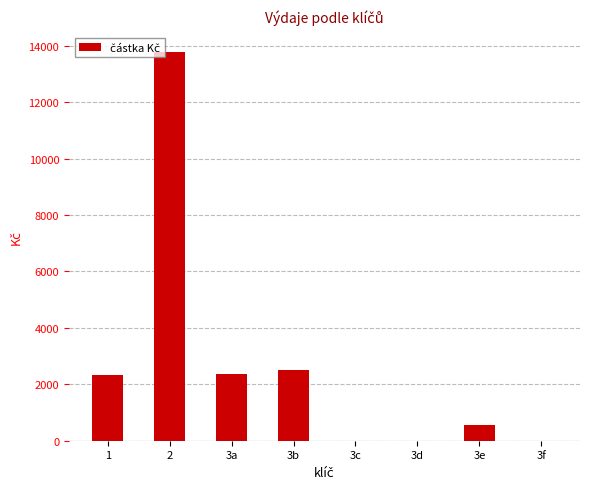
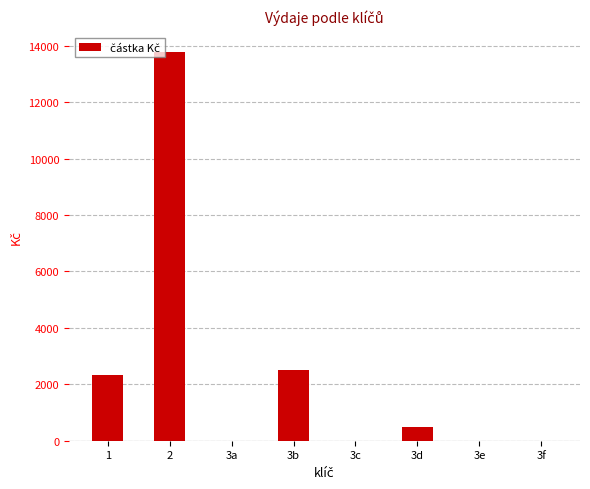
3a: 2400 -> 0
3d: 0 -> 500
3e: 600 -> 0
